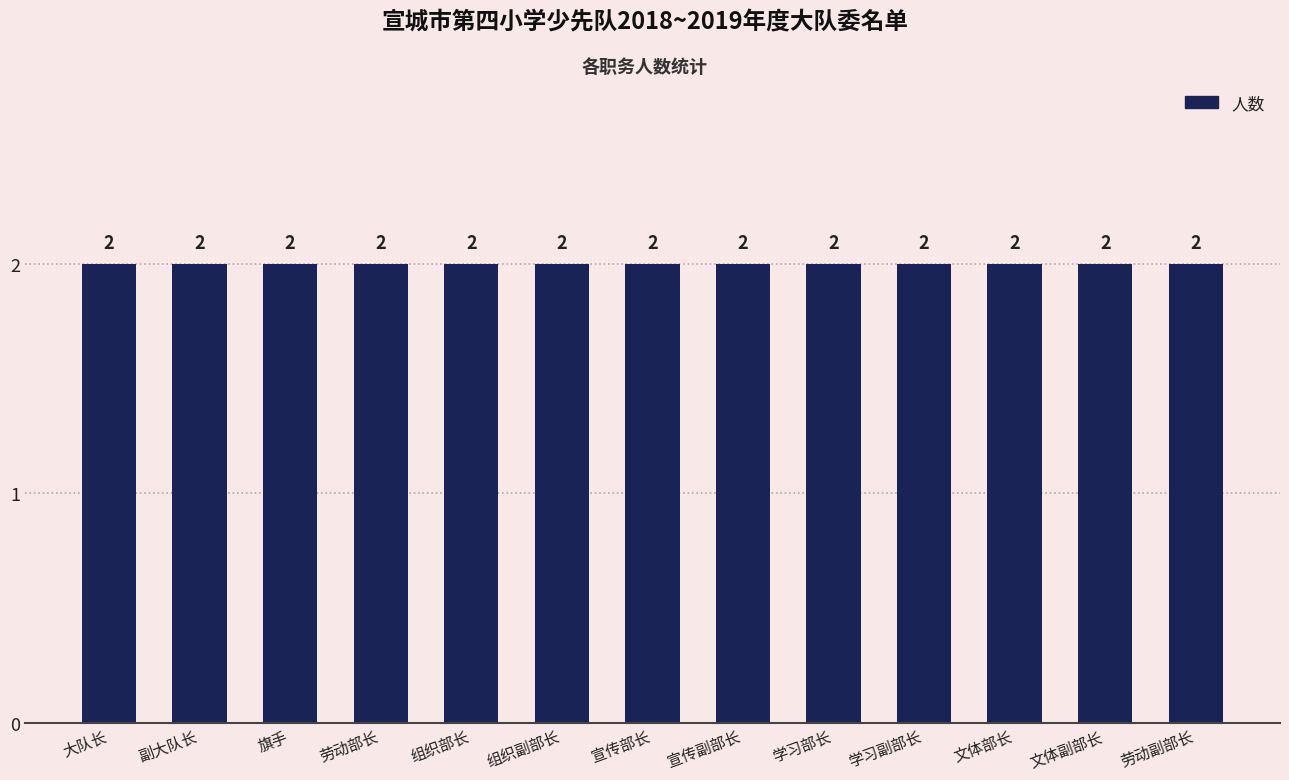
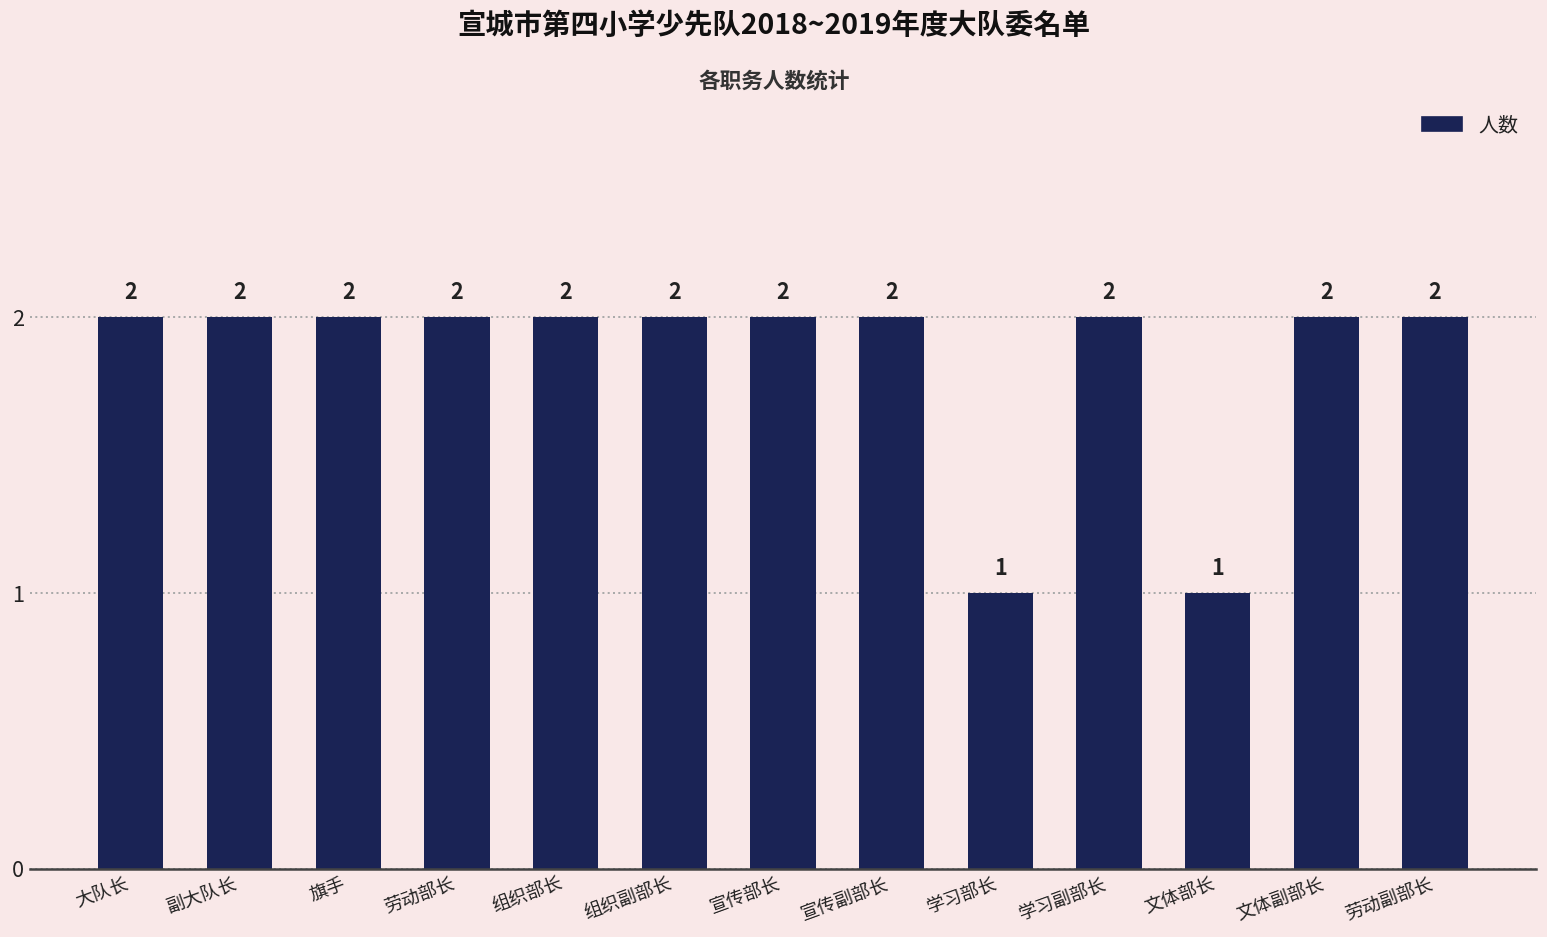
学习部长: 2 -> 1
文体部长: 2 -> 1
